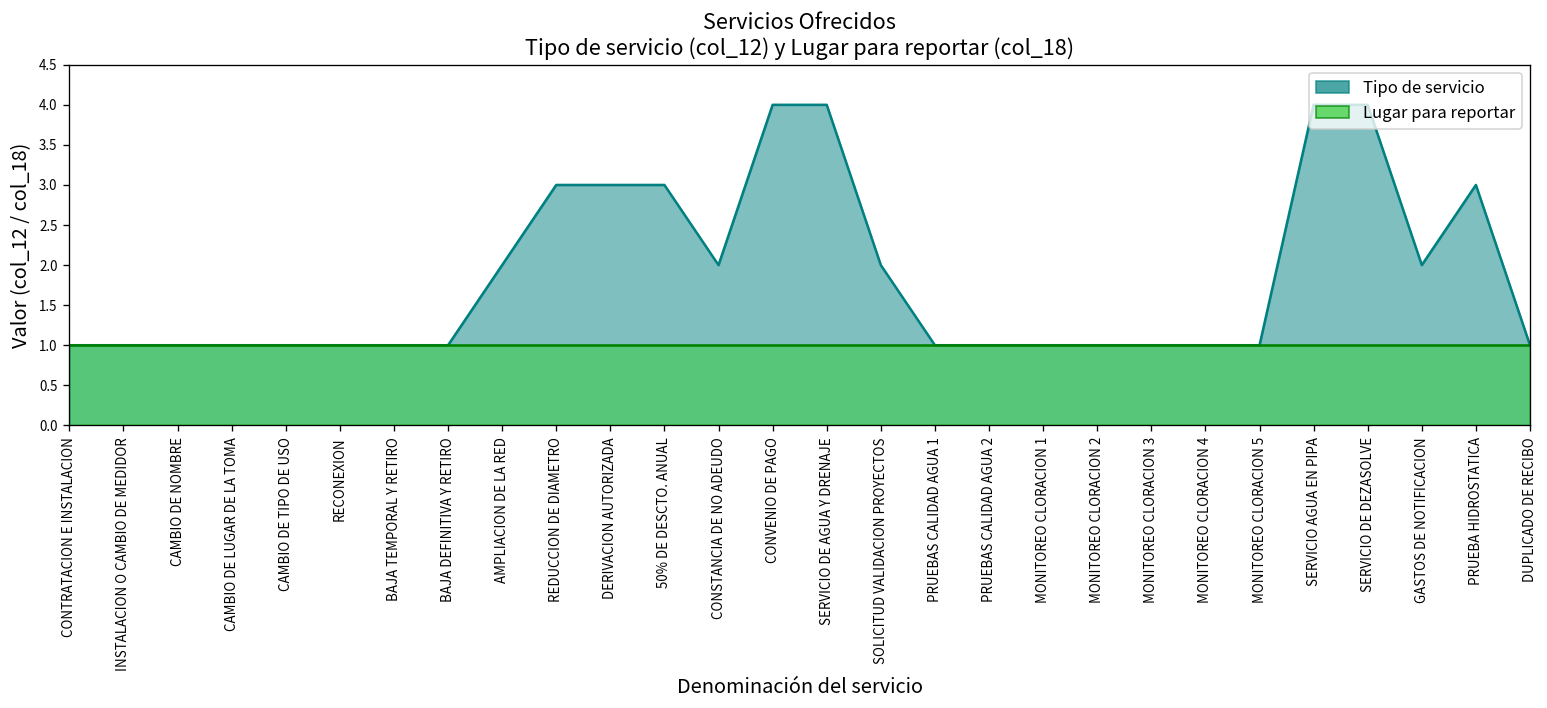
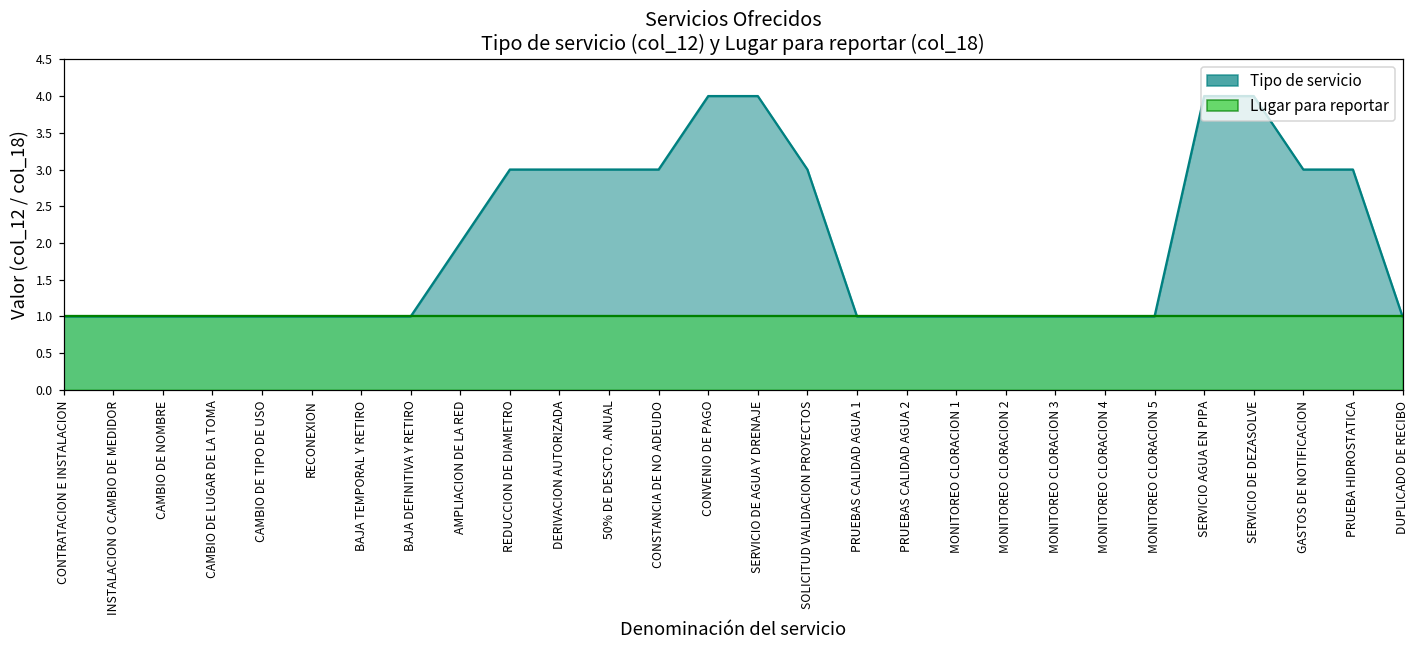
Tipo de servicio, CONSTANCIA DE NO ADEUDO: 2 -> 3
Tipo de servicio, SOLICITUD VALIDACION PROYECTOS: 2 -> 3
Tipo de servicio, GASTOS DE NOTIFICACION: 2 -> 3
